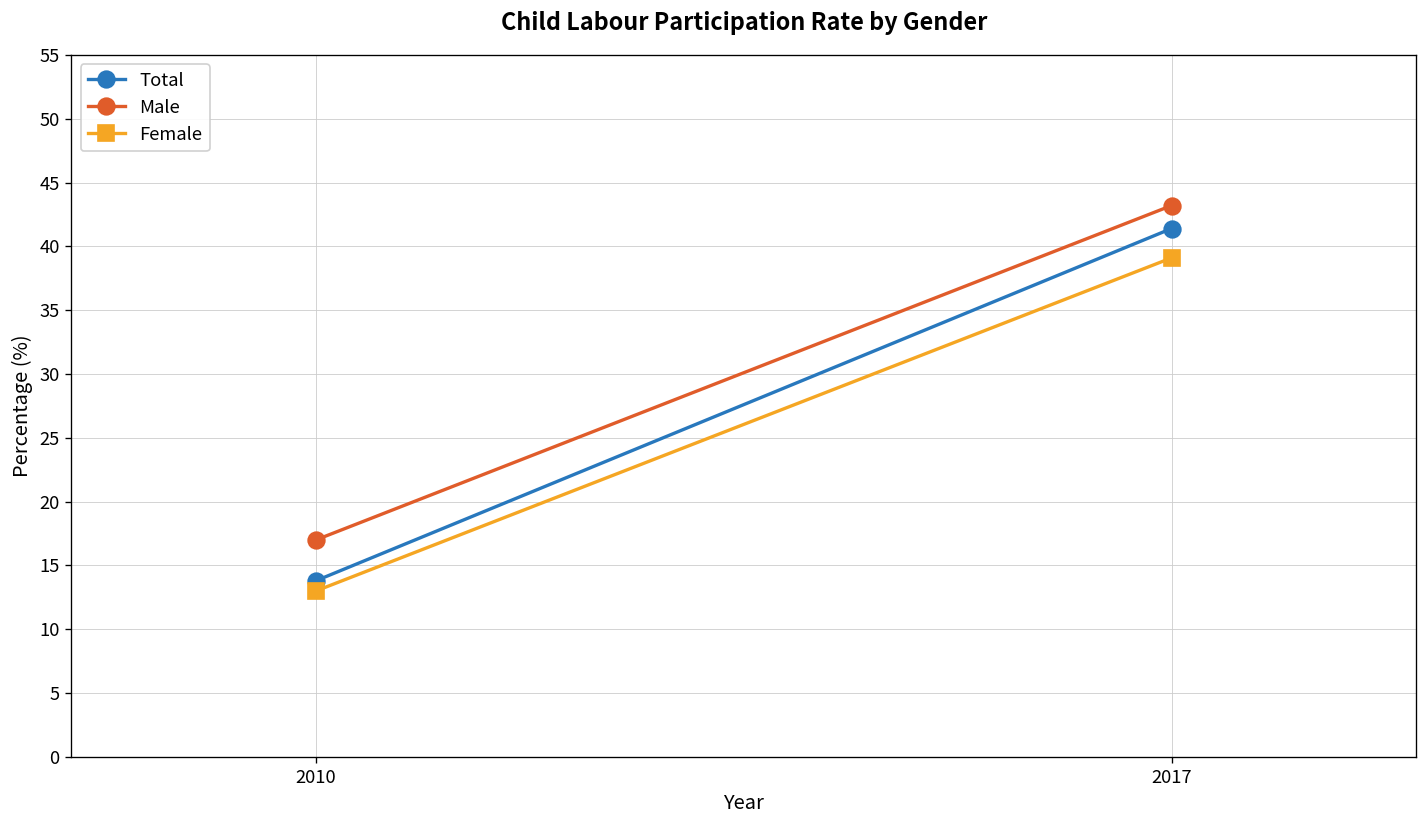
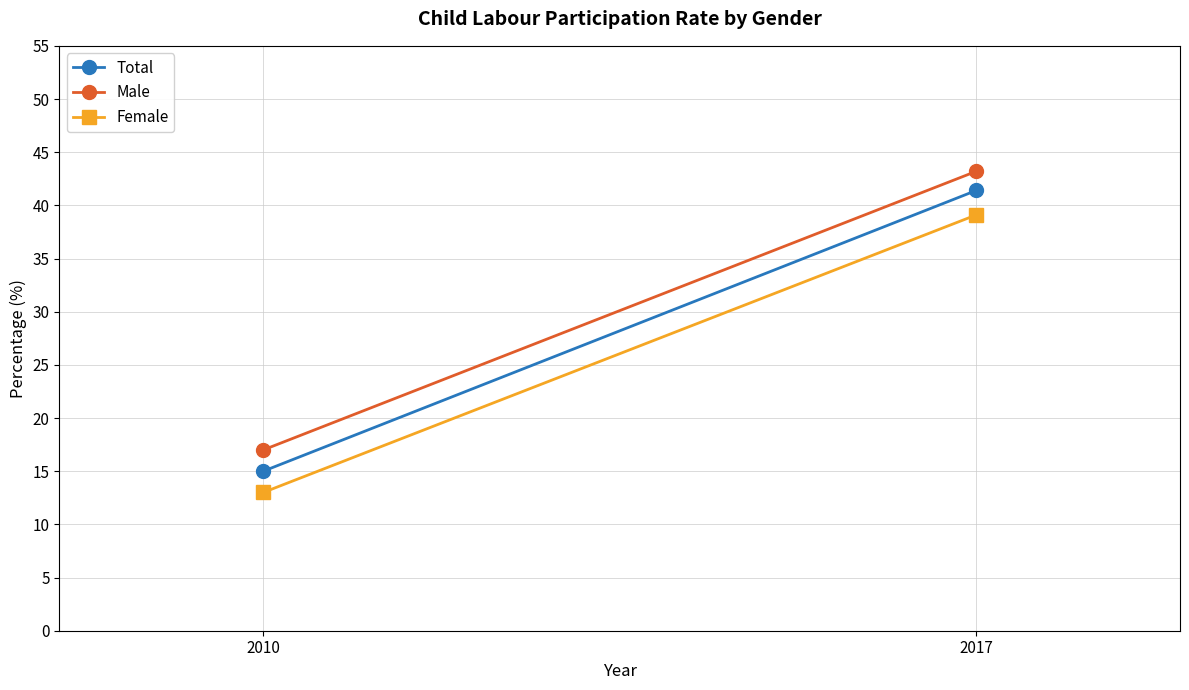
Total, 2010: 13.8 -> 15.0
